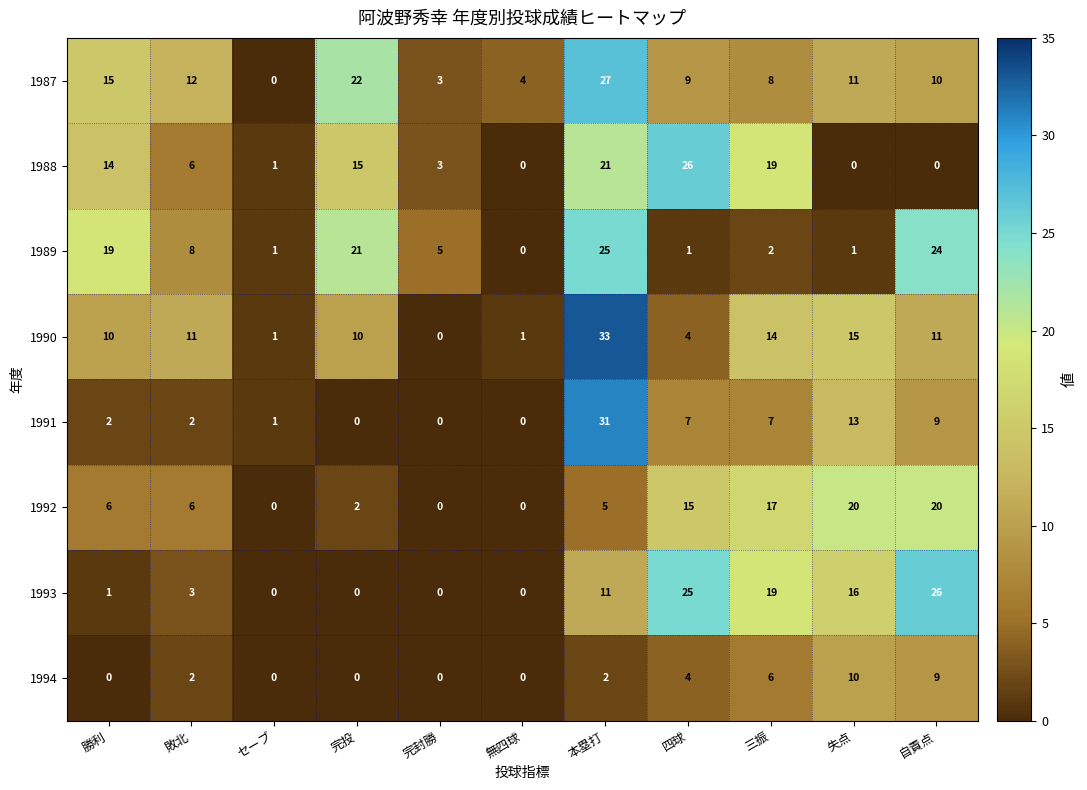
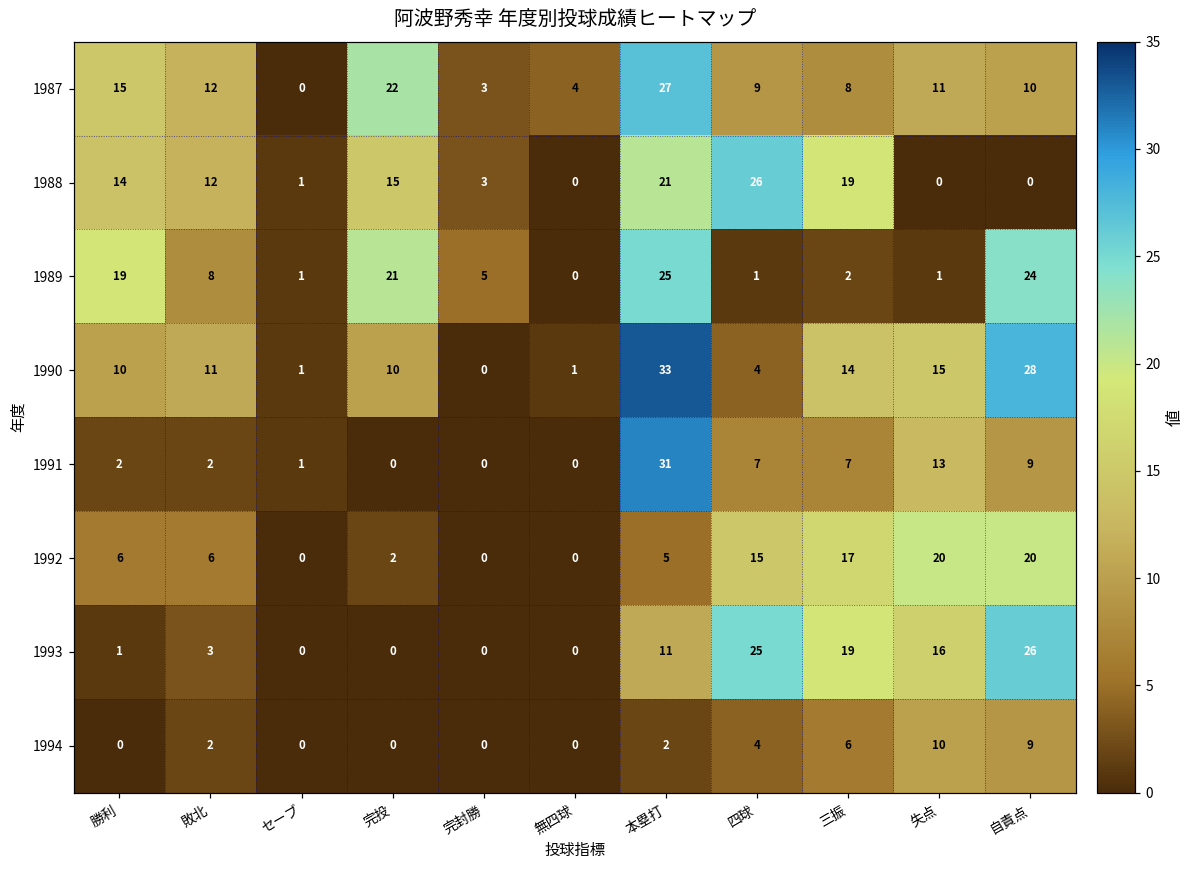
1988, 敗北: 6 -> 12
1990, 自責点: 11 -> 28
